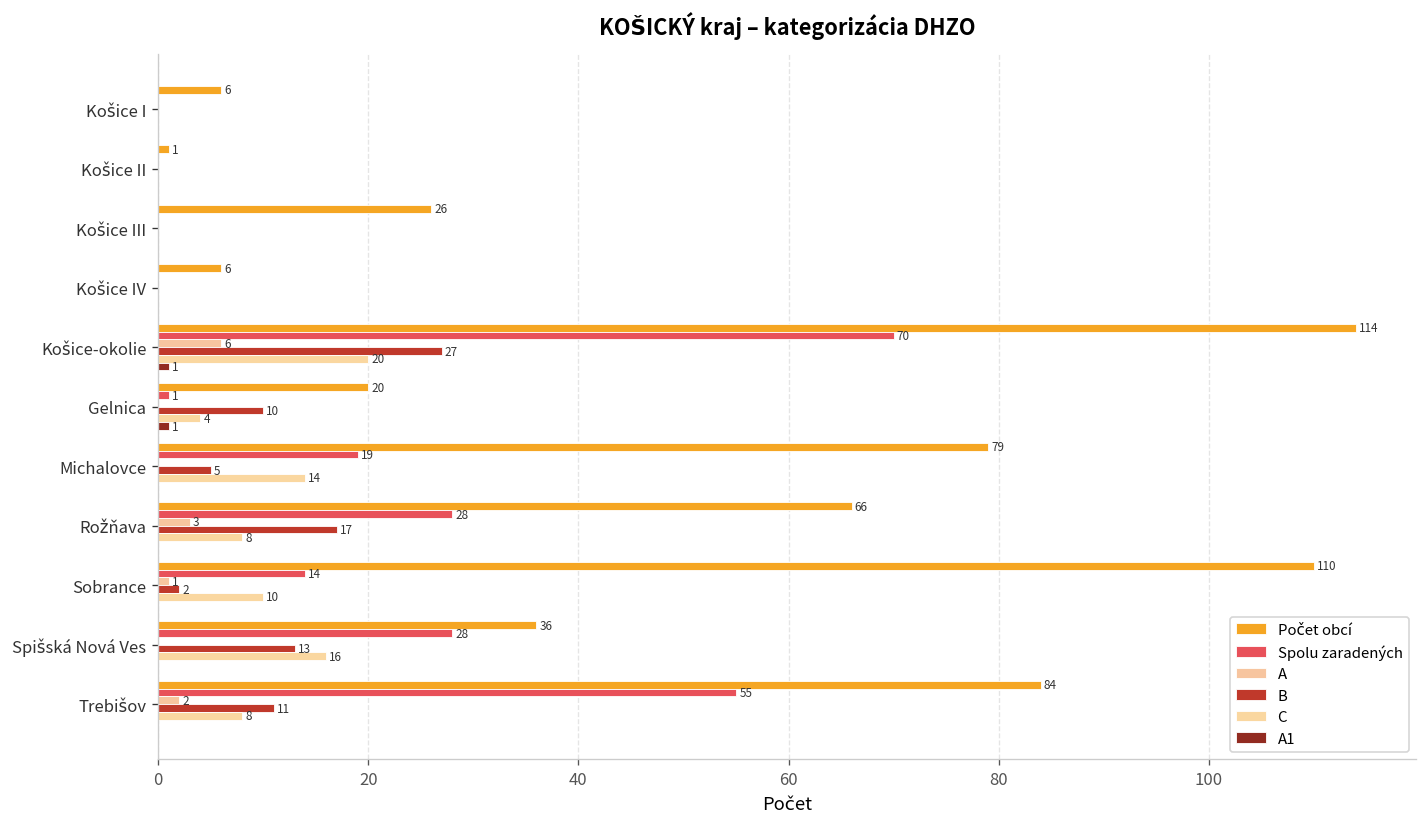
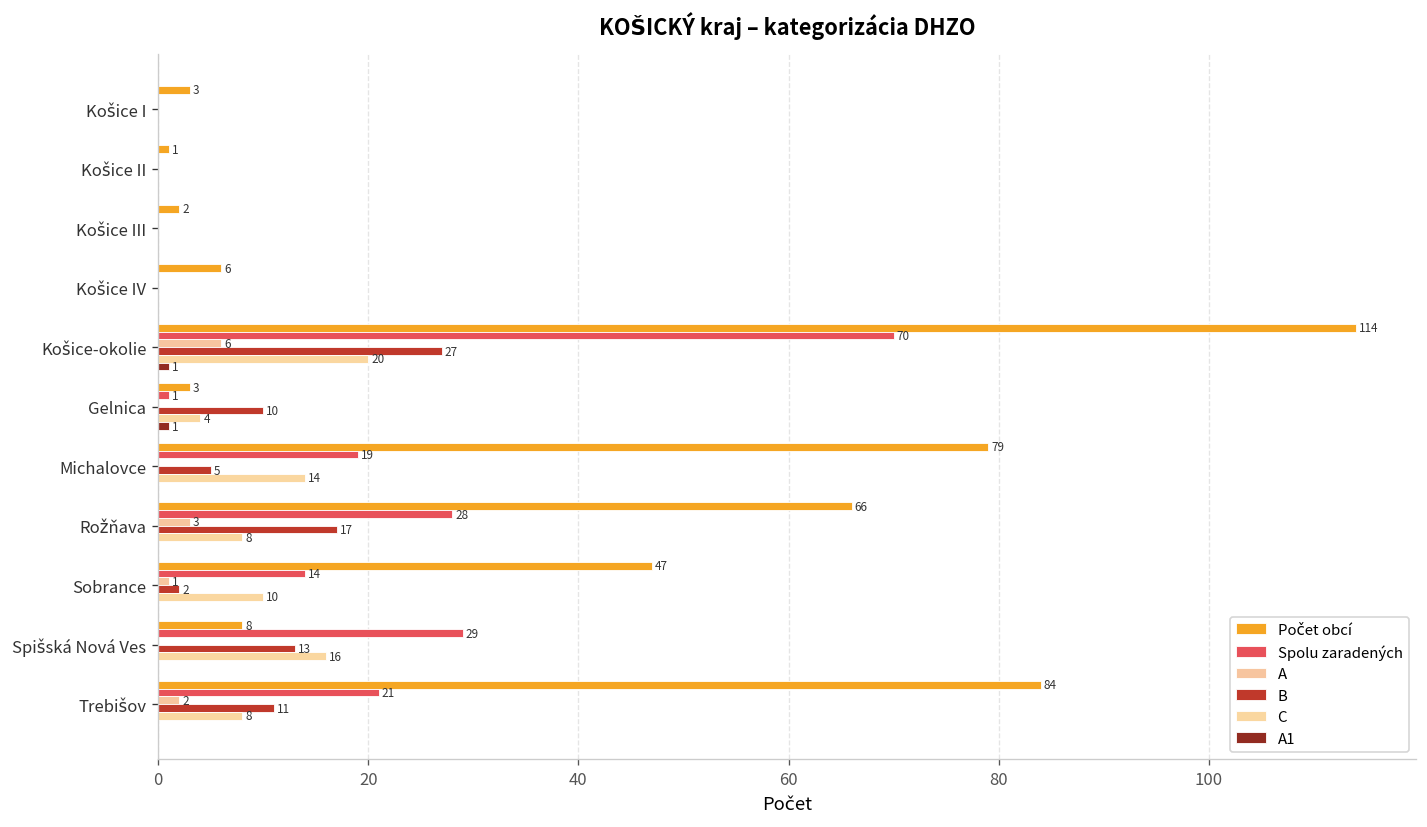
Počet obcí, Košice I: 6 -> 3
Počet obcí, Košice III: 26 -> 2
Počet obcí, Gelnica: 20 -> 3
Počet obcí, Sobrance: 110 -> 47
Počet obcí, Spišská Nová Ves: 36 -> 8
Spolu zaradených, Spišská Nová Ves: 28 -> 29
Spolu zaradených, Trebišov: 55 -> 21
